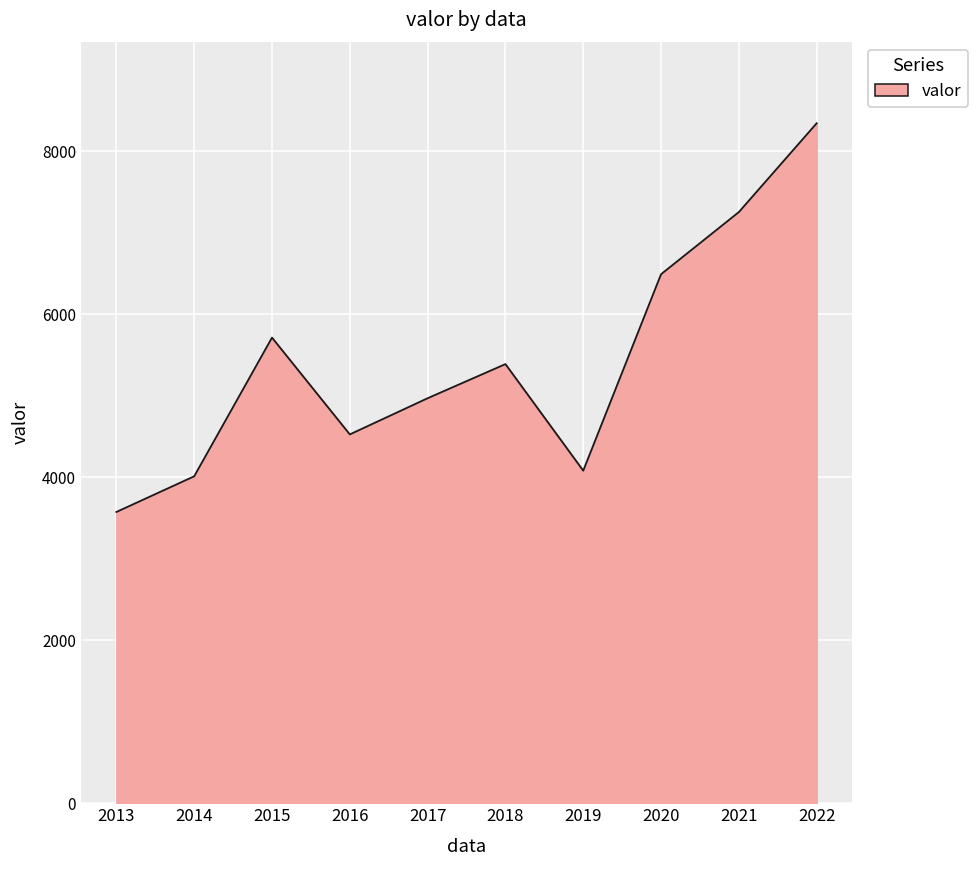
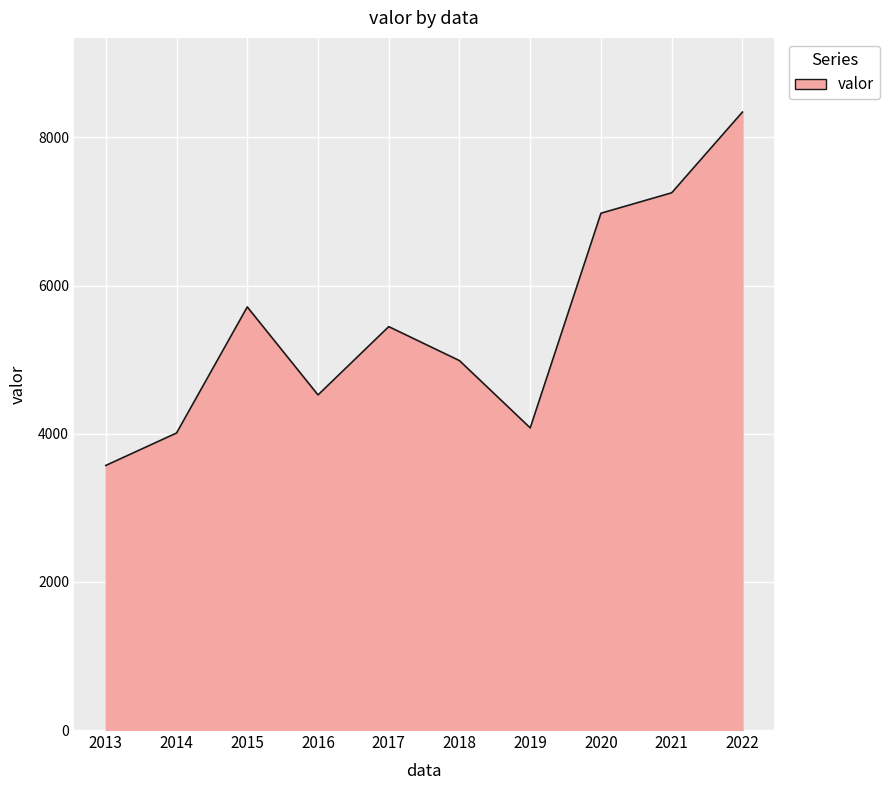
2017: 5000 -> 5400
2018: 5400 -> 5000
2020: 6500 -> 7000
